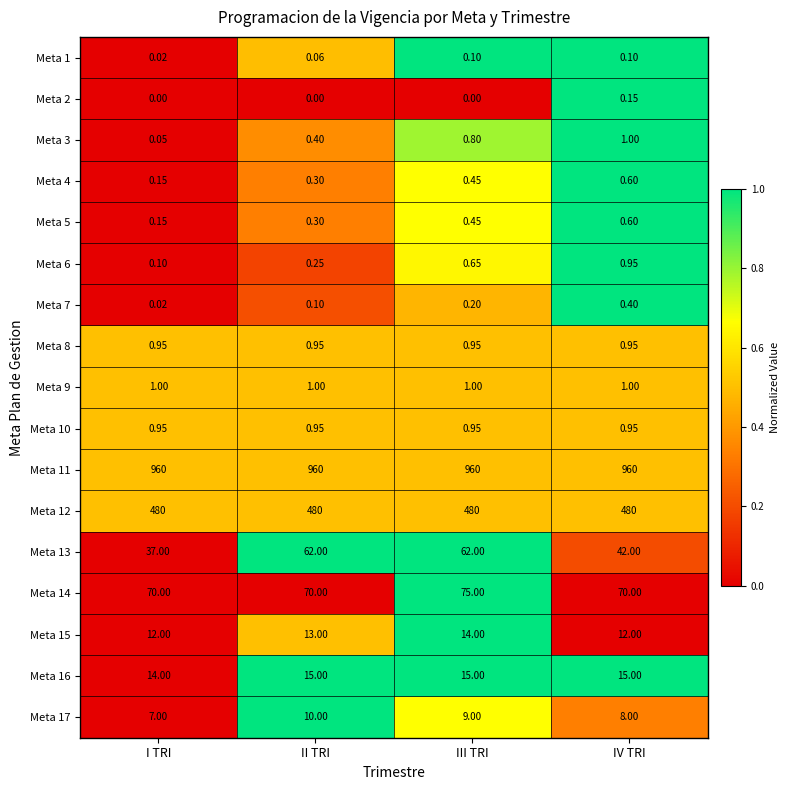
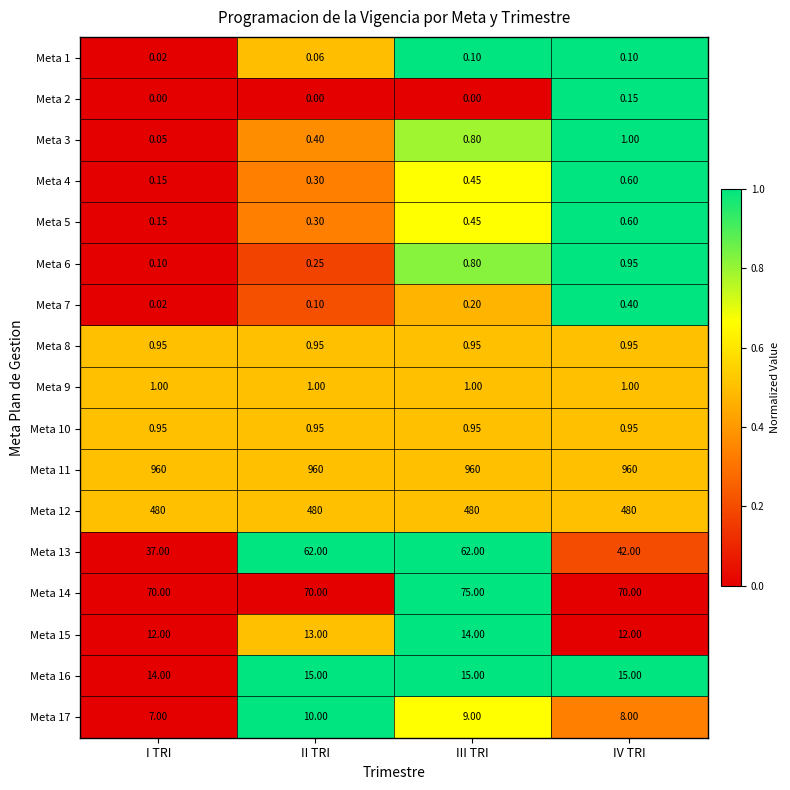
Meta 6, III TRI: 0.65 -> 0.80
